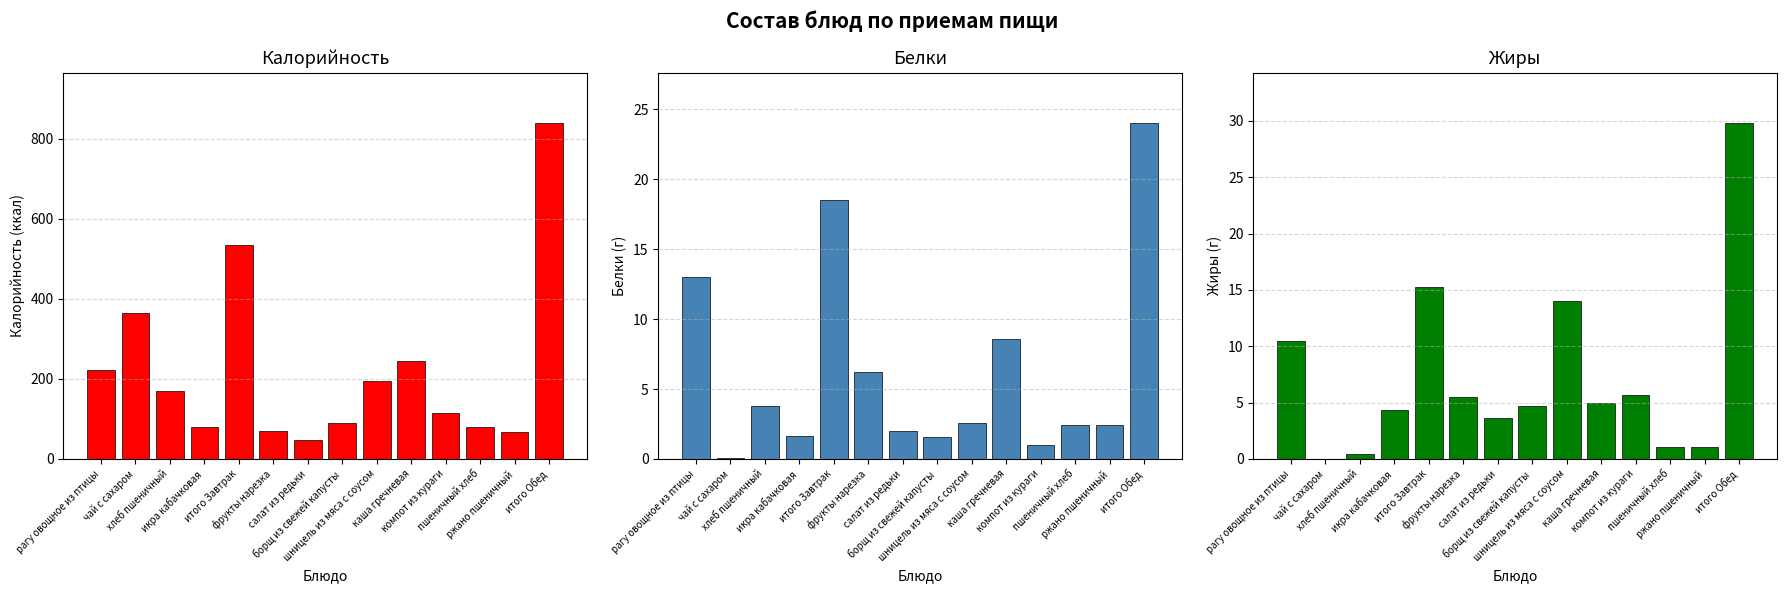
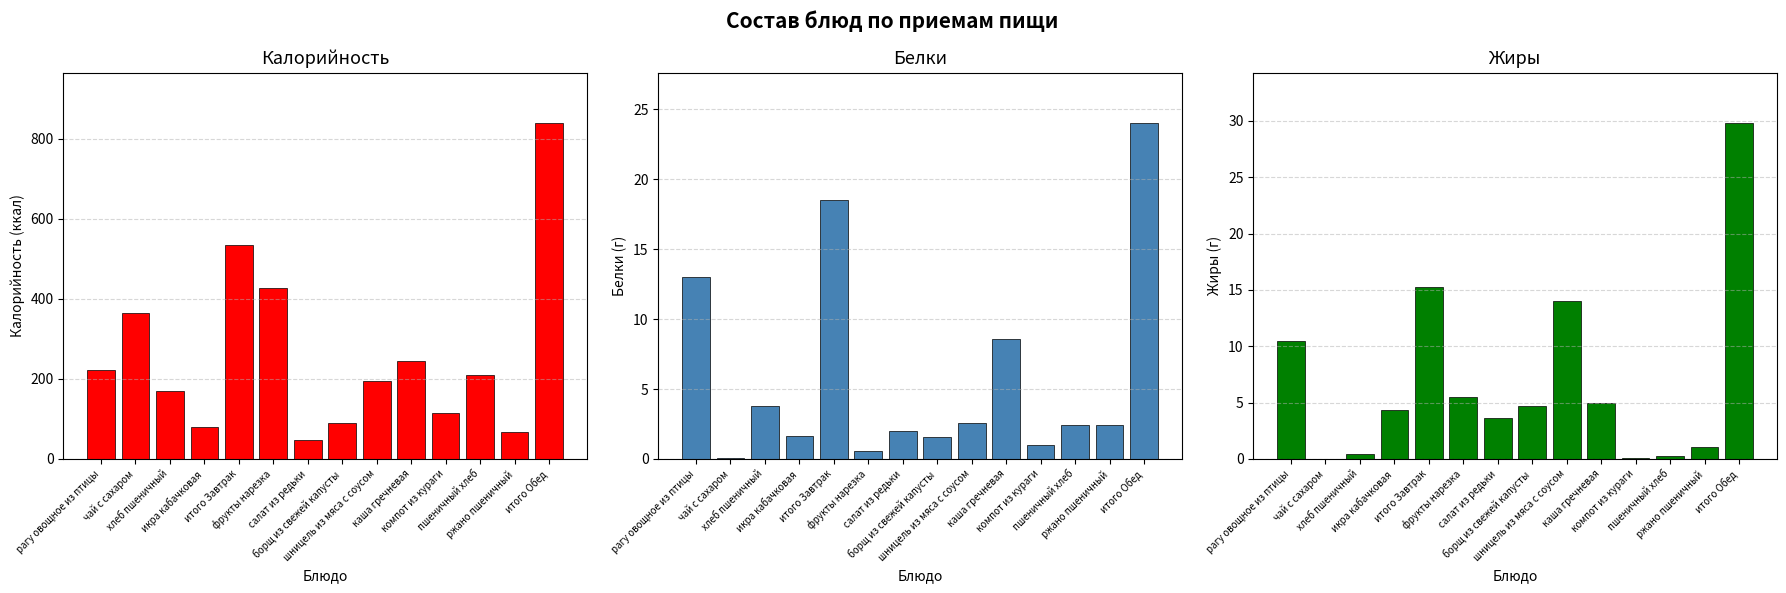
Калорийность, фрукты нарезка: 70 -> 430
Калорийность, пшеничный хлеб: 80 -> 210
Белки, фрукты нарезка: 6.2 -> 0.6
Жиры, компот из кураги: 5.7 -> 0.1
Жиры, пшеничный хлеб: 1.1 -> 0.3
